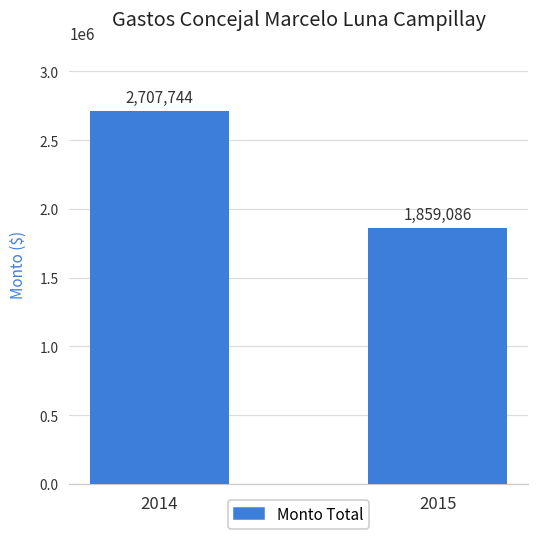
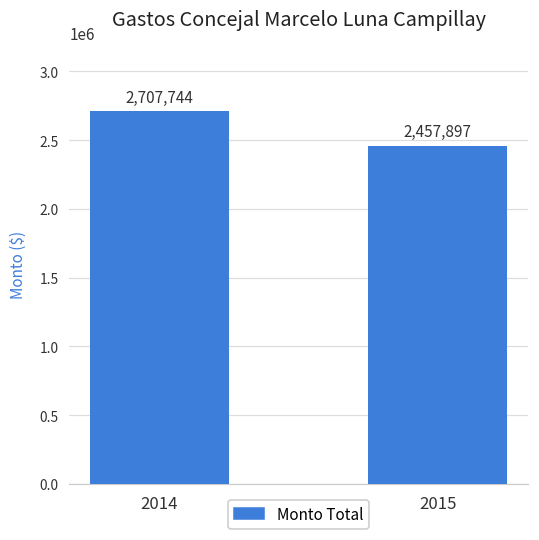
2015: 1,859,086 -> 2,457,897
